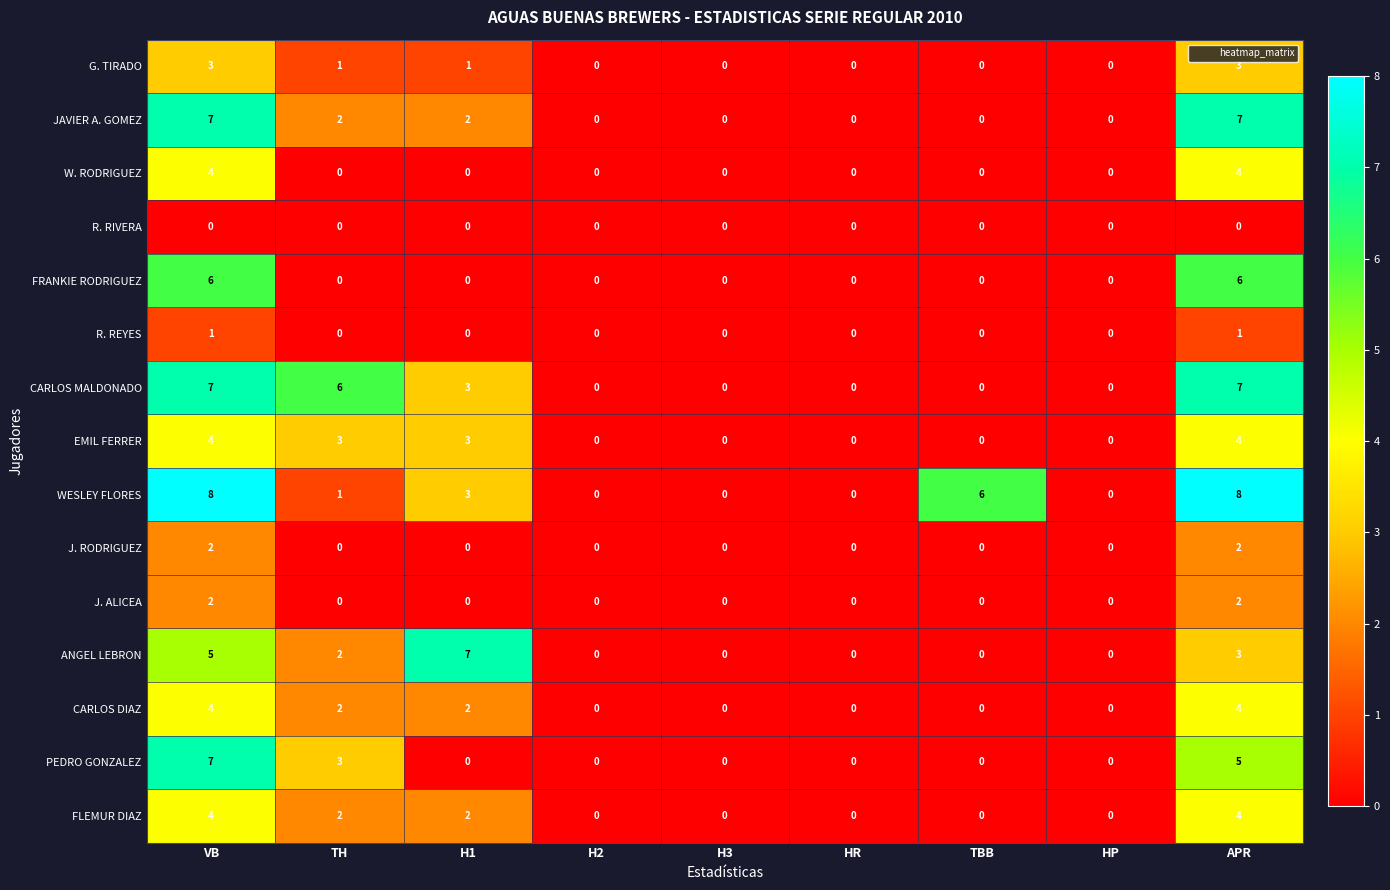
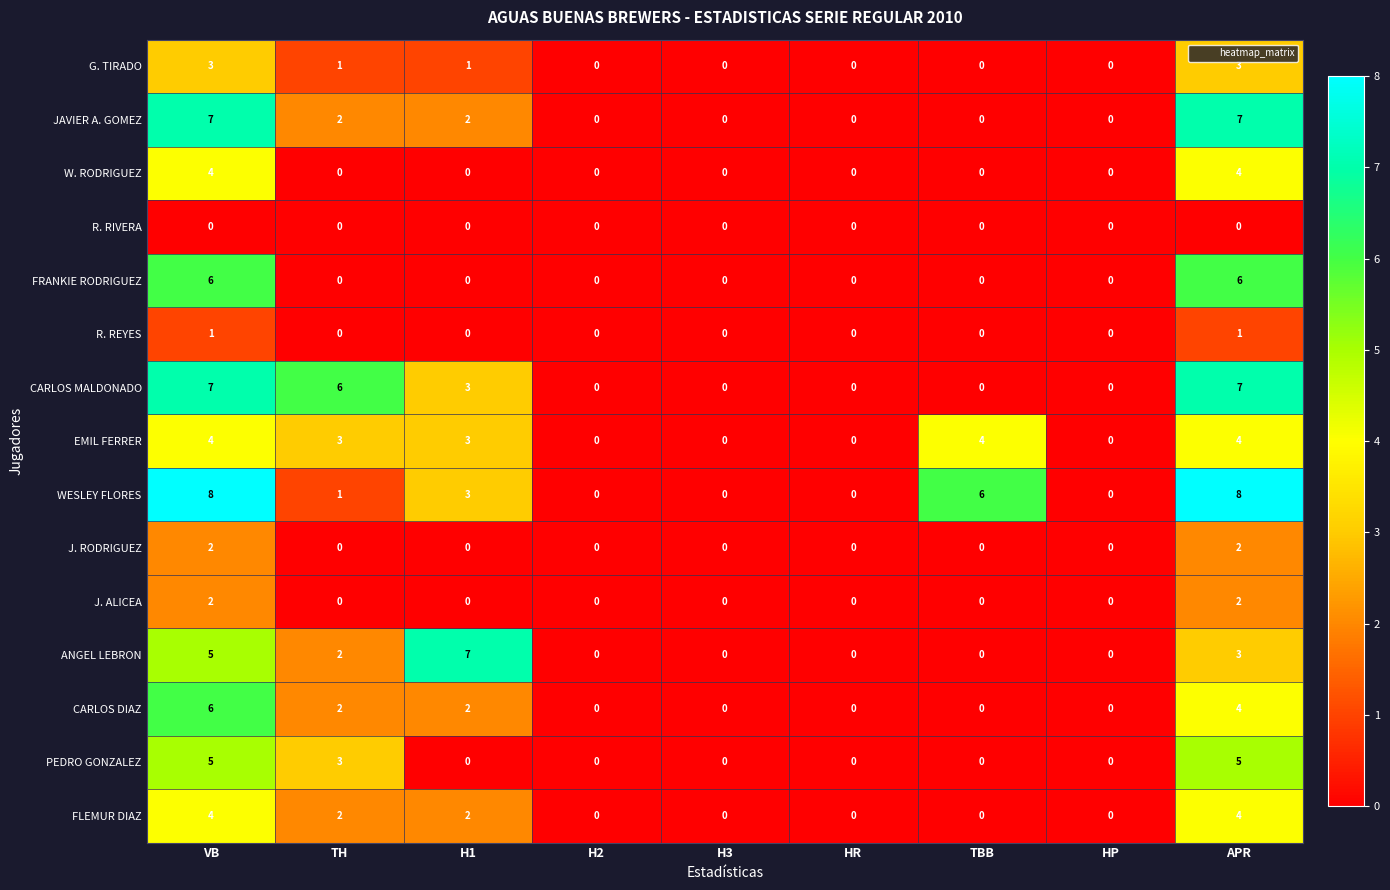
EMIL FERRER, TBB: 0 -> 4
CARLOS DIAZ, VB: 4 -> 6
PEDRO GONZALEZ, VB: 7 -> 5
